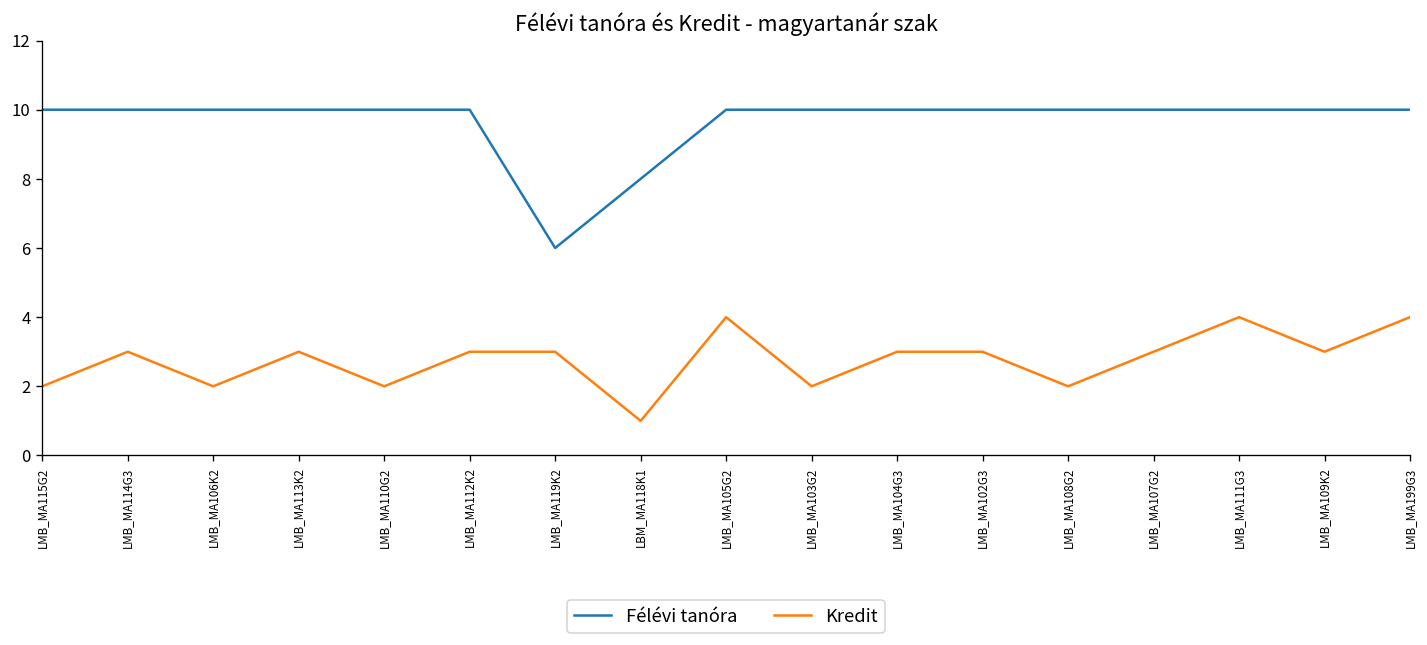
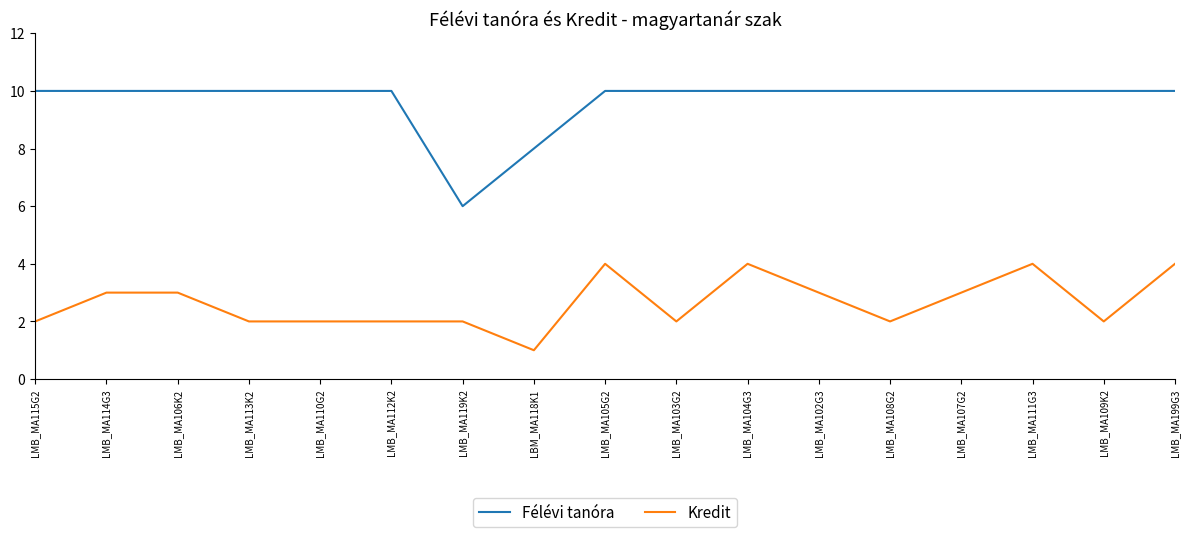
Kredit, LMB_MA106K2: 2 -> 3
Kredit, LMB_MA113K2: 3 -> 2
Kredit, LMB_MA112K2: 3 -> 2
Kredit, LMB_MA119K2: 3 -> 2
Kredit, LMB_MA104G3: 3 -> 4
Kredit, LMB_MA109K2: 3 -> 2
